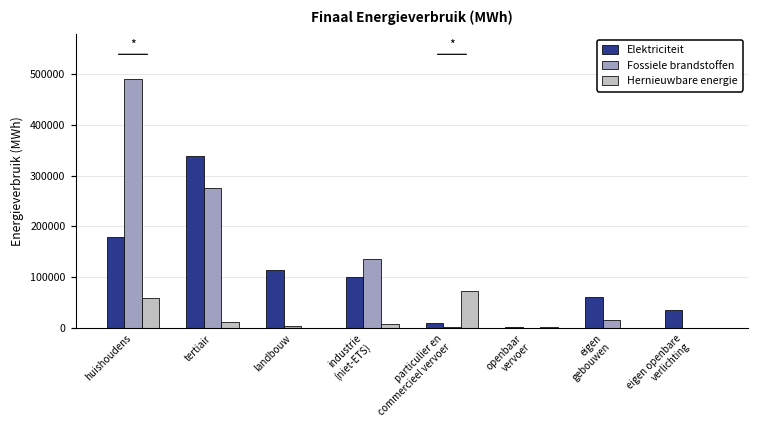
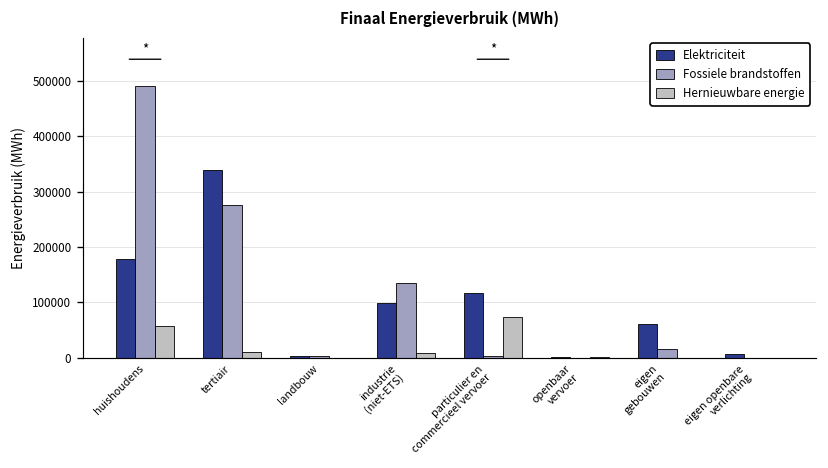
Elektriciteit, landbouw: 110000 -> 0
Elektriciteit, particulier en commercieel vervoer: 10000 -> 120000
Elektriciteit, eigen openbare verlichting: 30000 -> 10000
